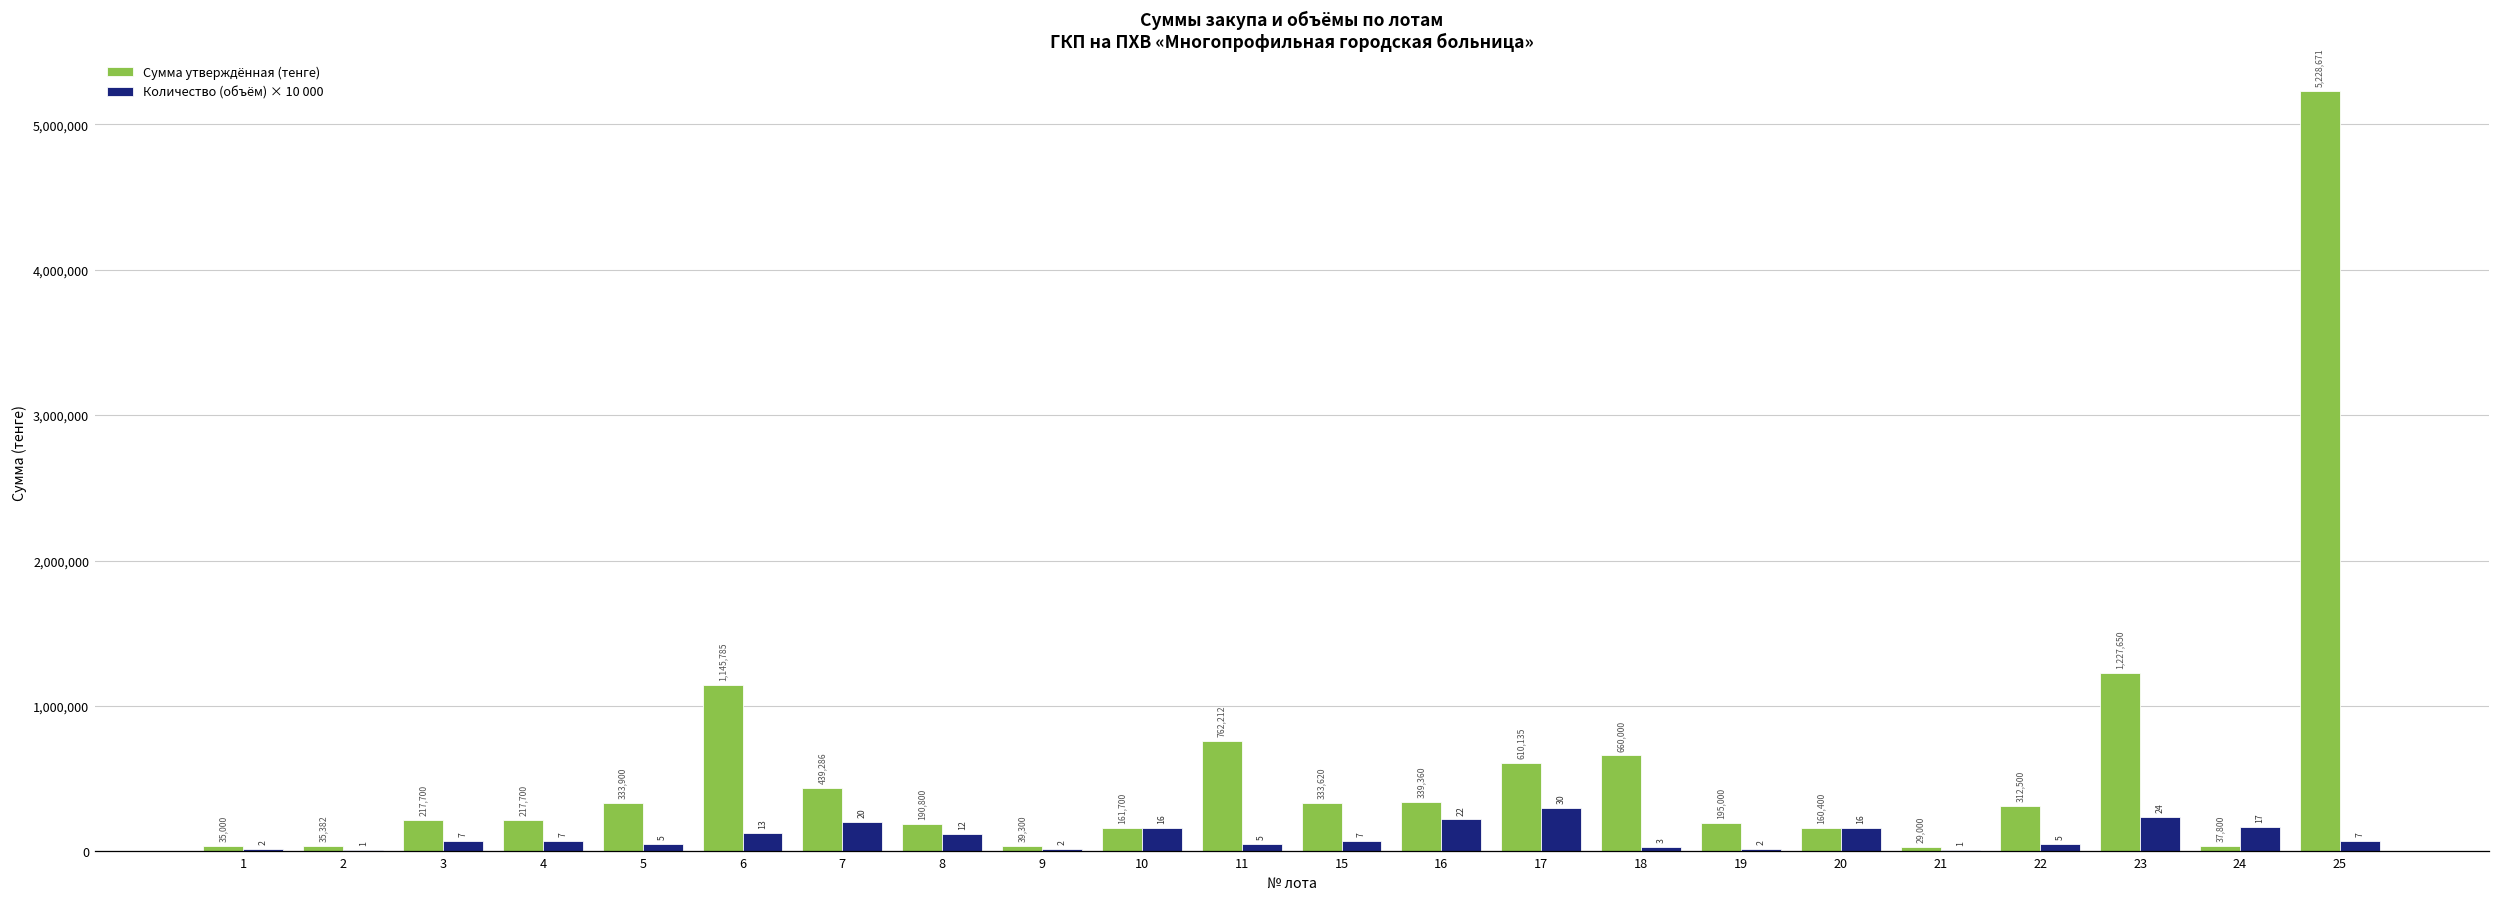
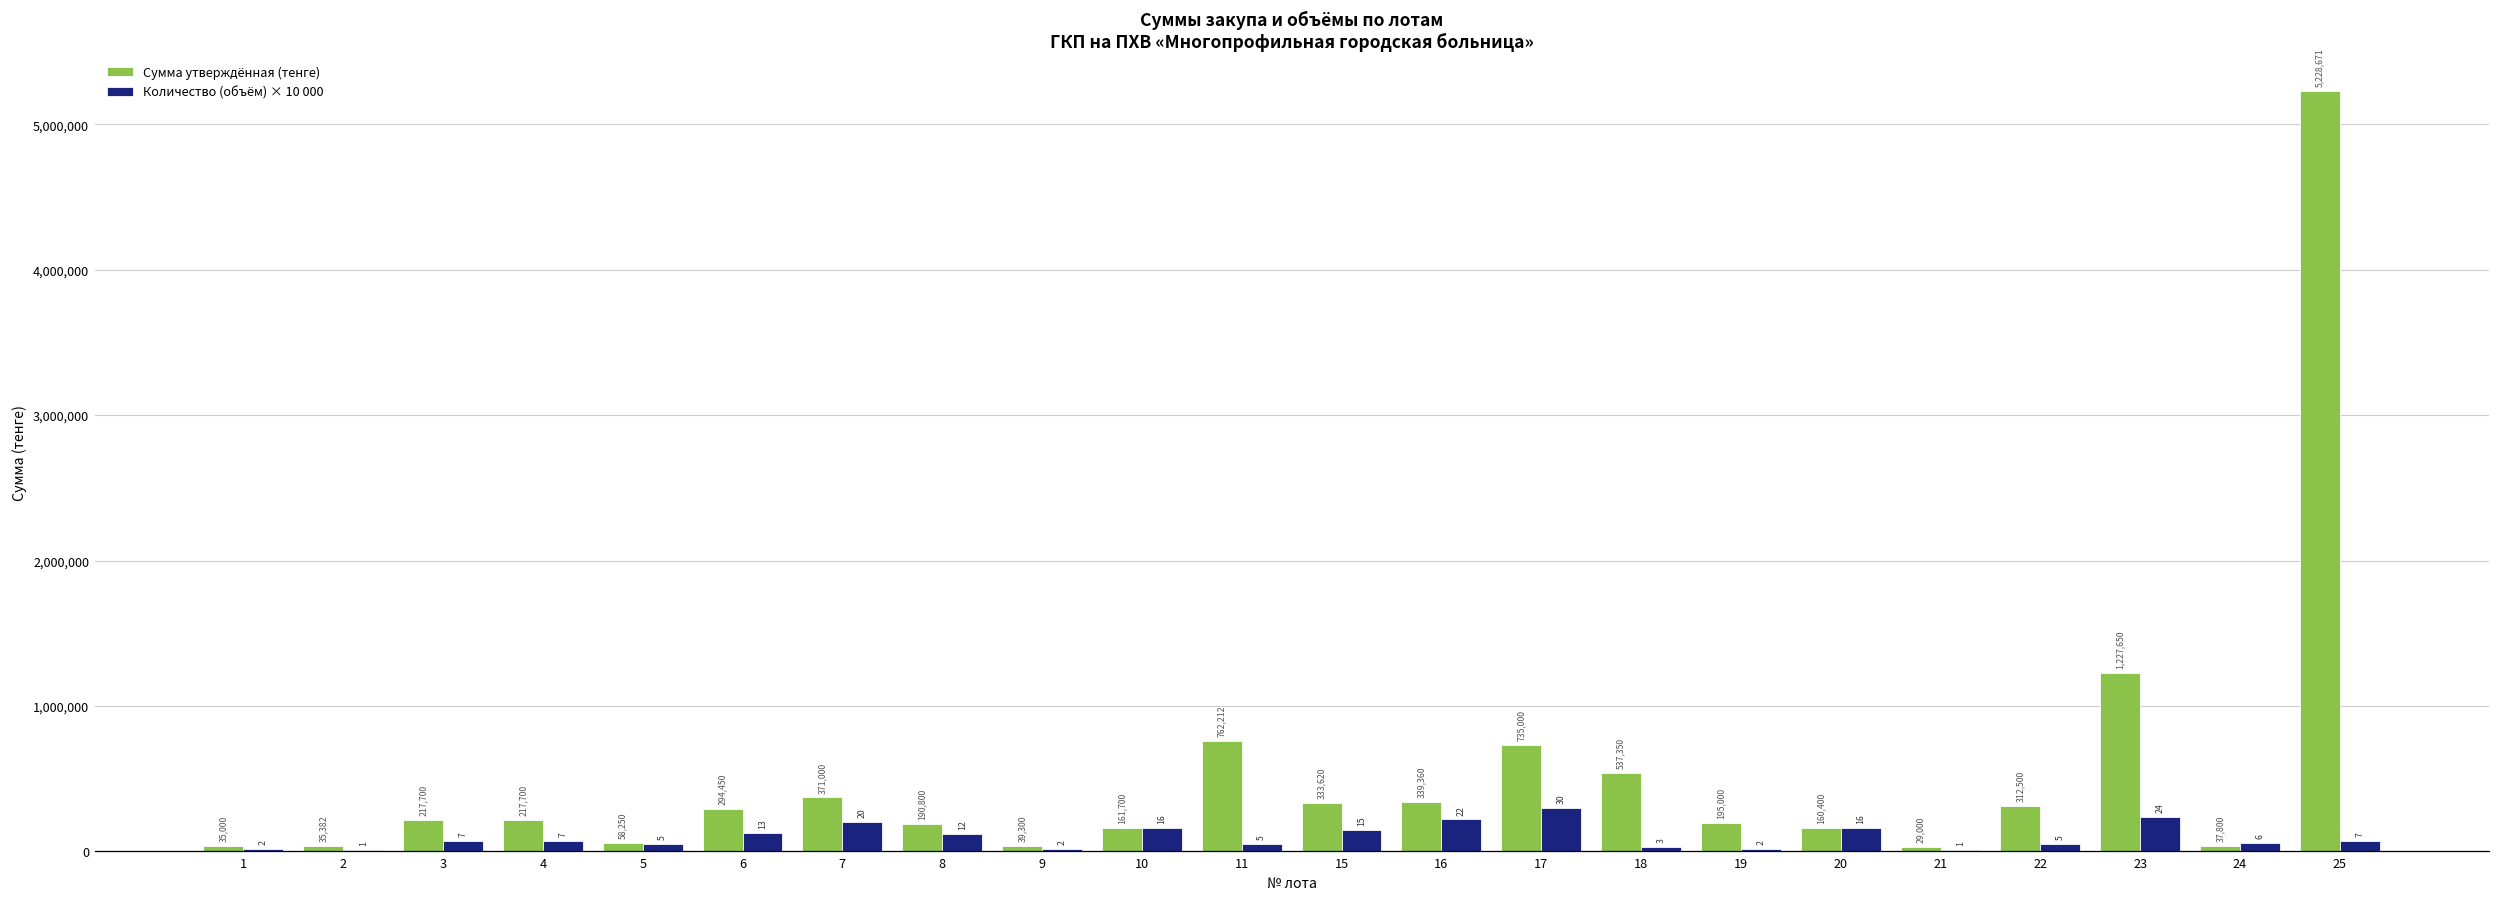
Сумма утверждённая (тенге), 5: 333,900 -> 58,250
Сумма утверждённая (тенге), 6: 1,145,785 -> 294,450
Сумма утверждённая (тенге), 7: 439,286 -> 371,000
Количество (объём) × 10 000, 15: 7 -> 15
Сумма утверждённая (тенге), 17: 610,135 -> 735,000
Сумма утверждённая (тенге), 18: 660,000 -> 537,350
Количество (объём) × 10 000, 24: 17 -> 6
